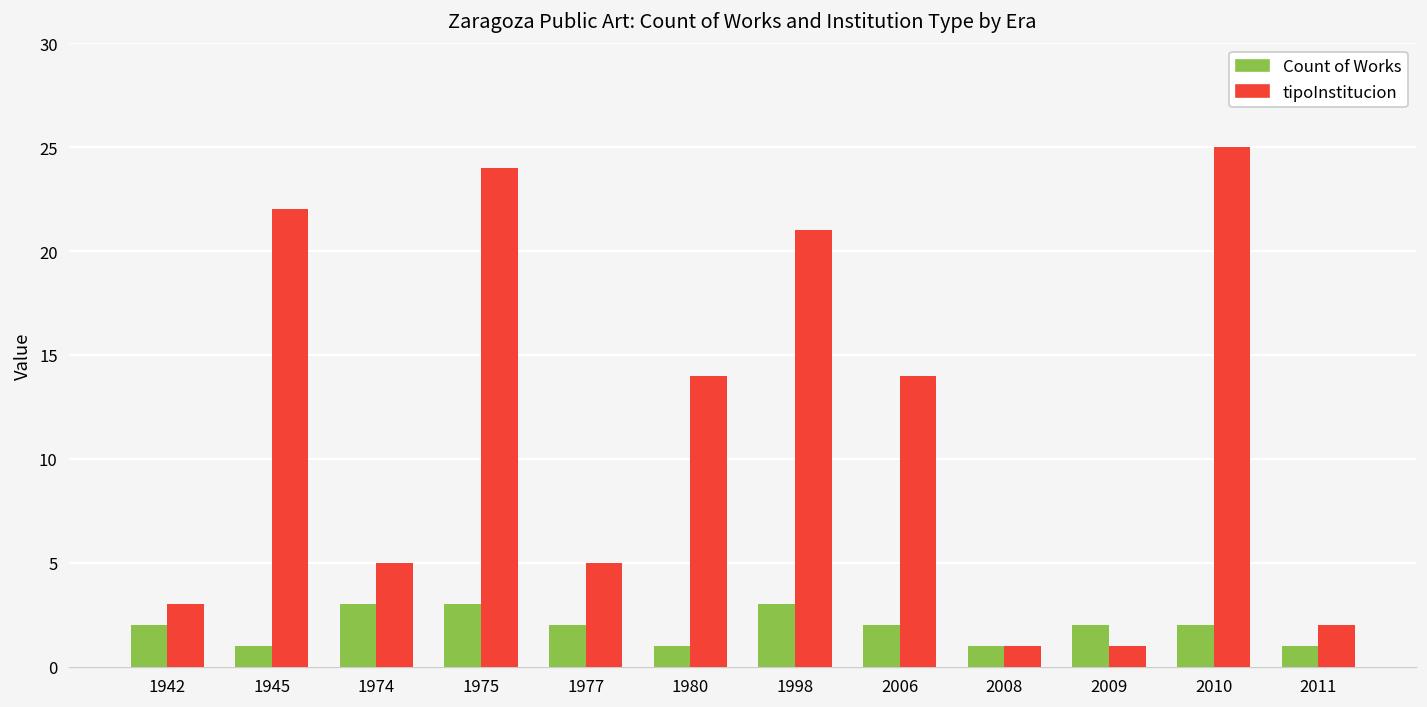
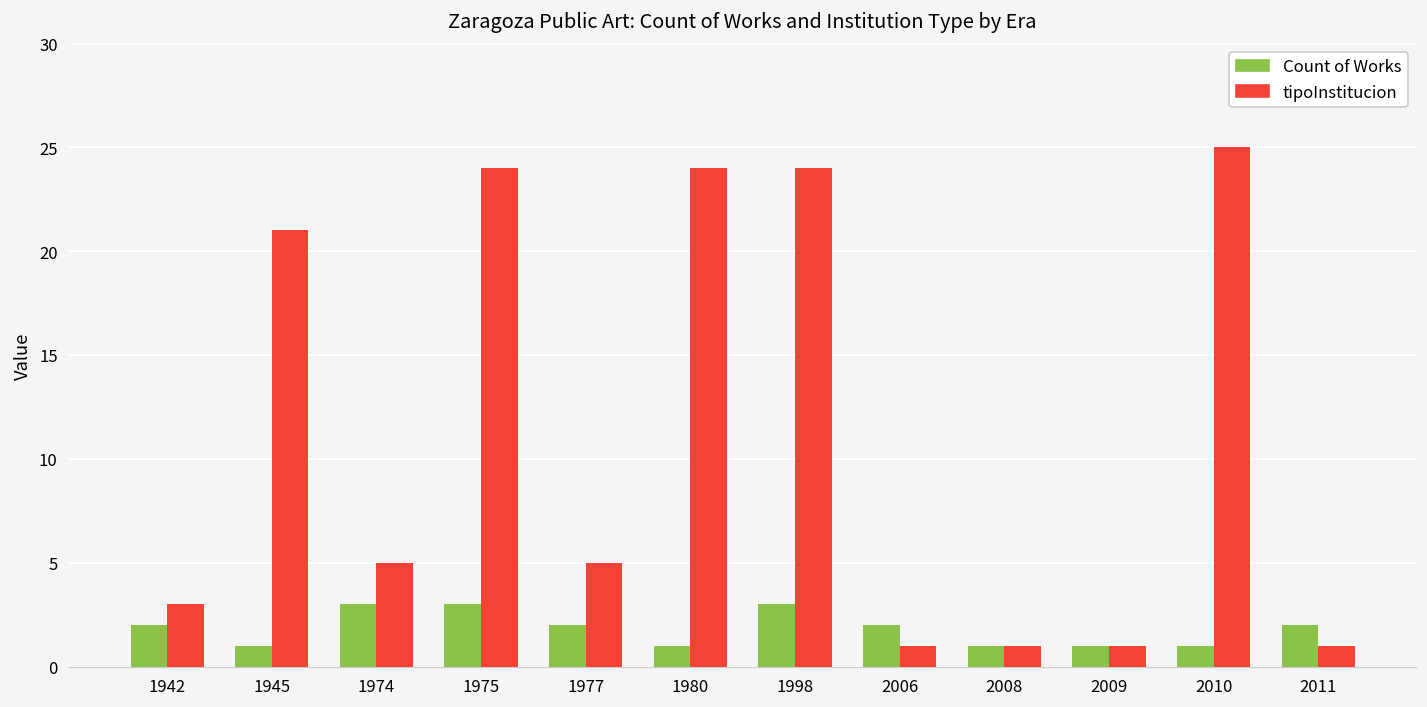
tipoInstitucion, 1945: 22 -> 21
tipoInstitucion, 1980: 14 -> 24
tipoInstitucion, 1998: 21 -> 24
tipoInstitucion, 2006: 14 -> 1
Count of Works, 2009: 2 -> 1
Count of Works, 2010: 2 -> 1
Count of Works, 2011: 1 -> 2
tipoInstitucion, 2011: 2 -> 1
